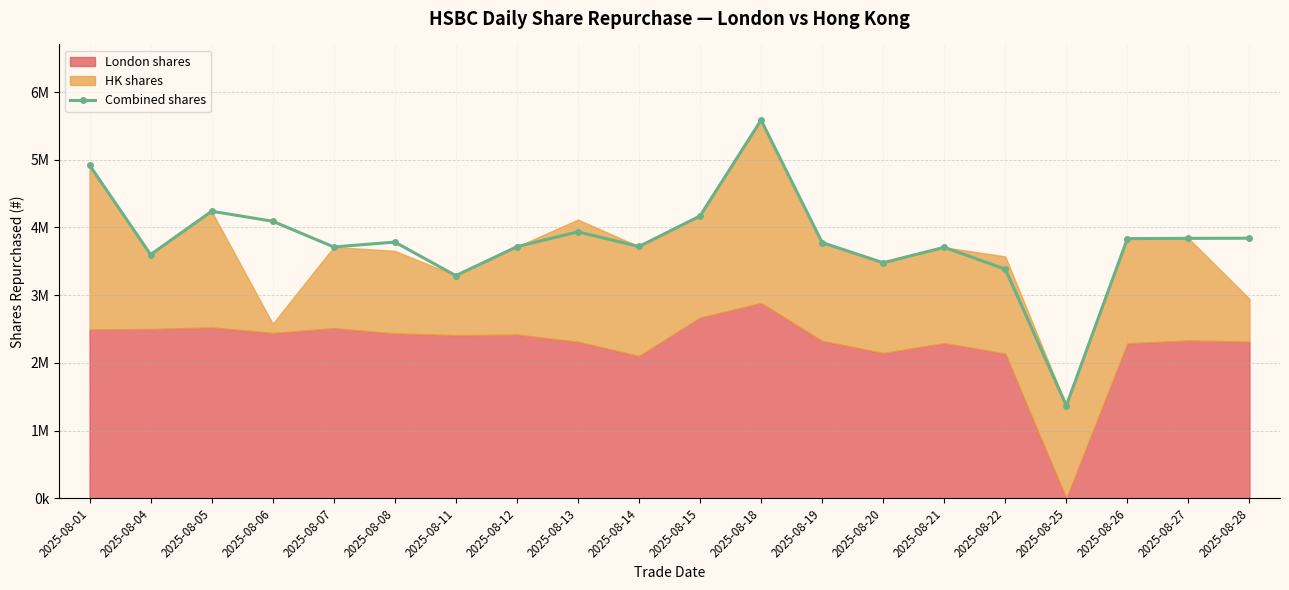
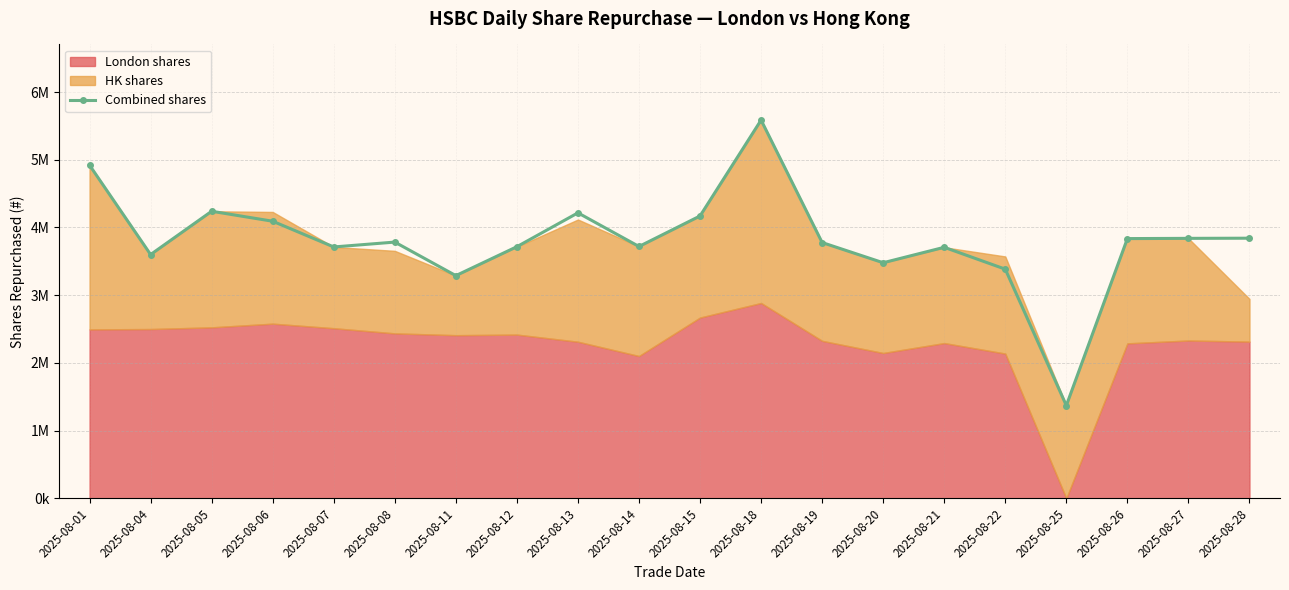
London shares, 2025-08-06: 2400000 -> 2600000
HK shares, 2025-08-06: 100000 -> 1700000
Combined shares, 2025-08-13: 3900000 -> 4200000
